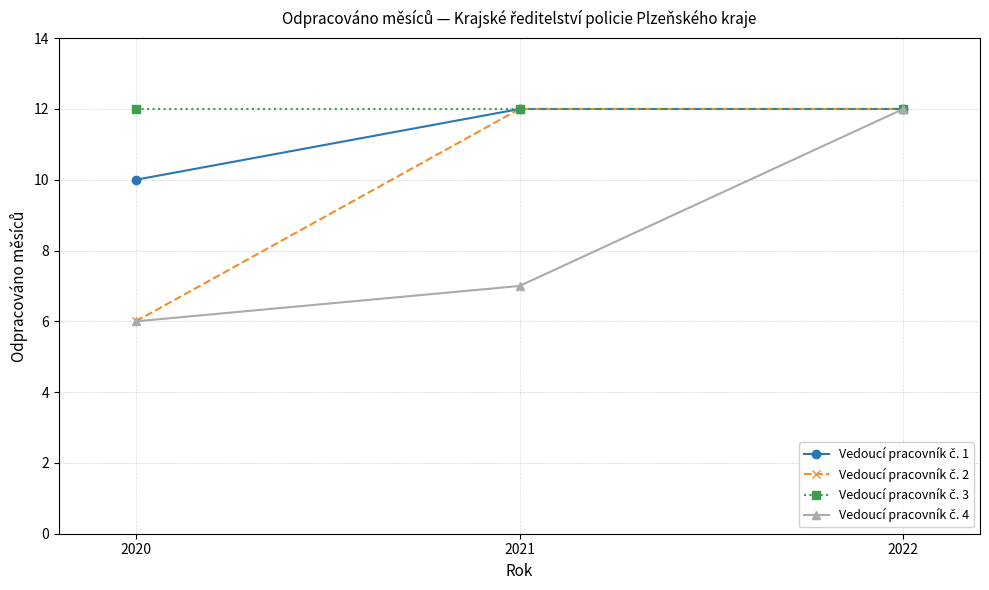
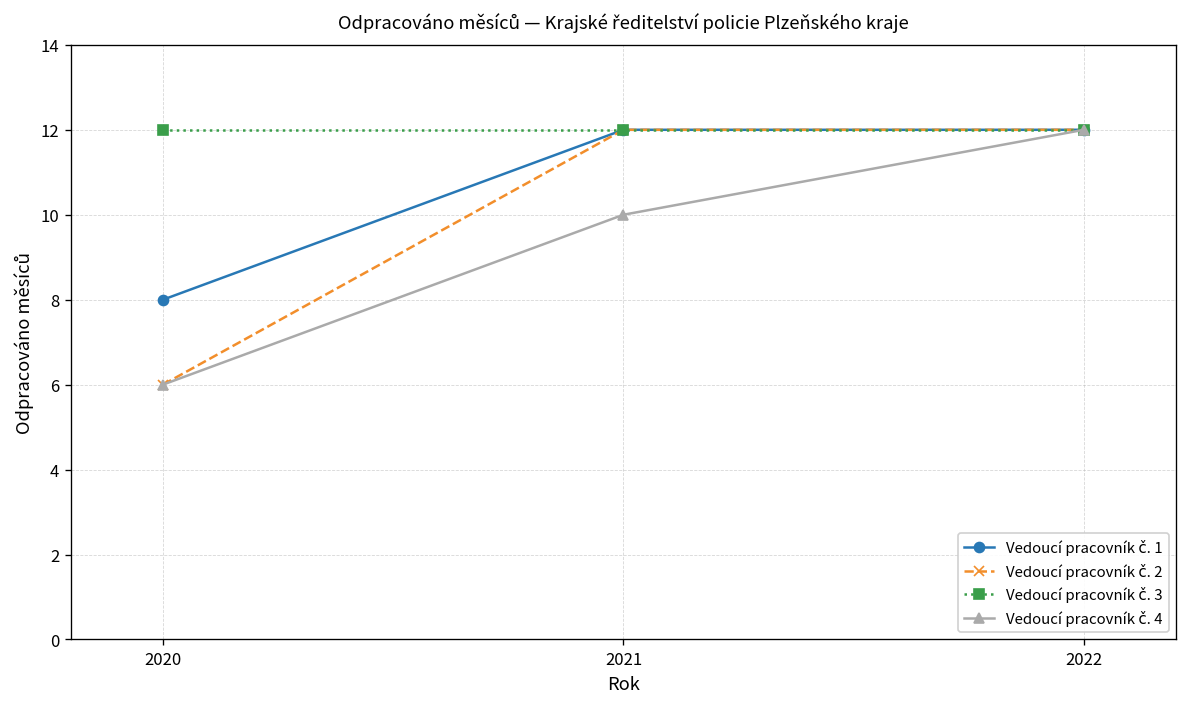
Vedoucí pracovník č. 1, 2020: 10 -> 8
Vedoucí pracovník č. 4, 2021: 7 -> 10
